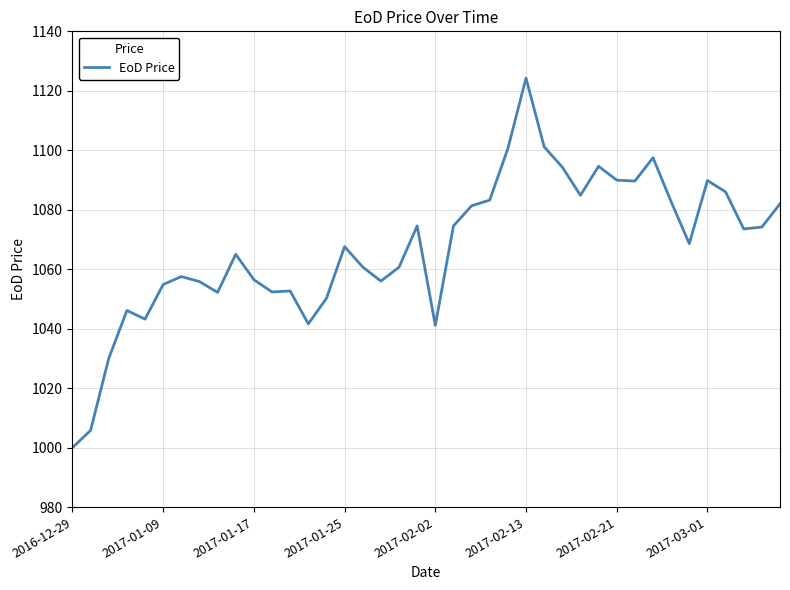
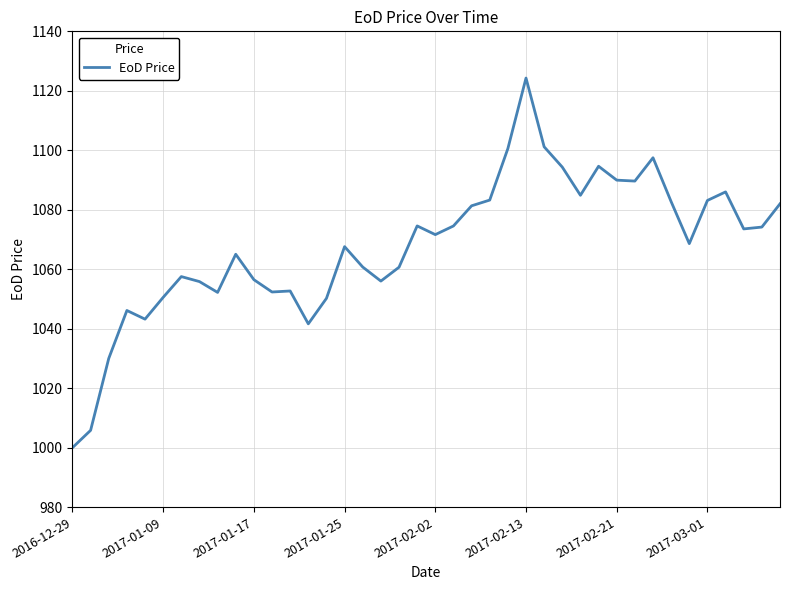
2017-01-09: 1055 -> 1051
2017-02-02: 1041 -> 1072
2017-03-01: 1090 -> 1083
